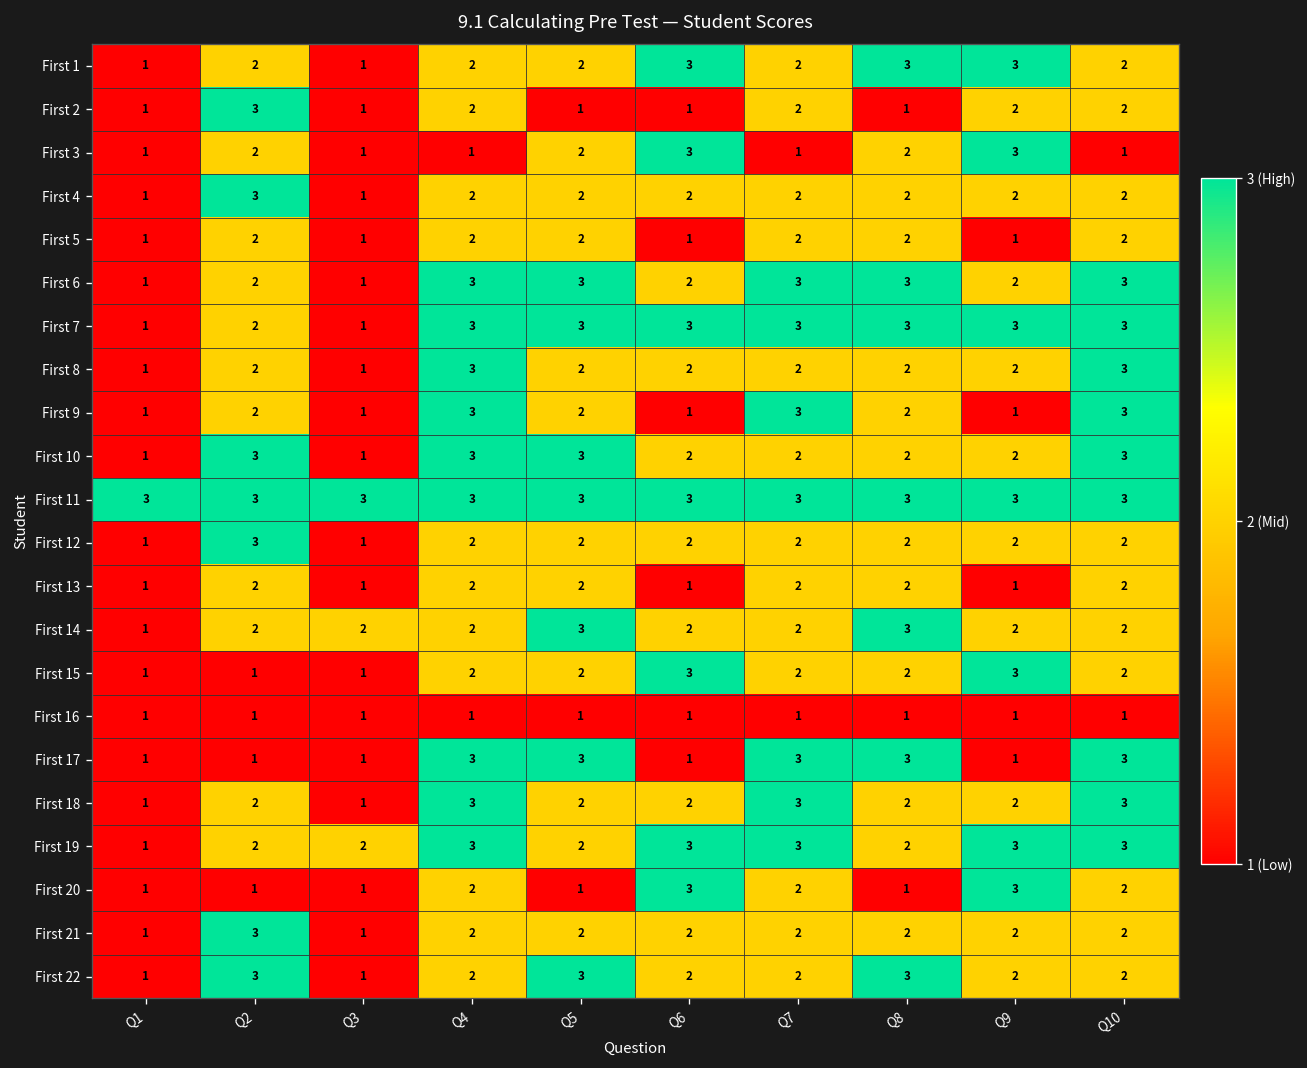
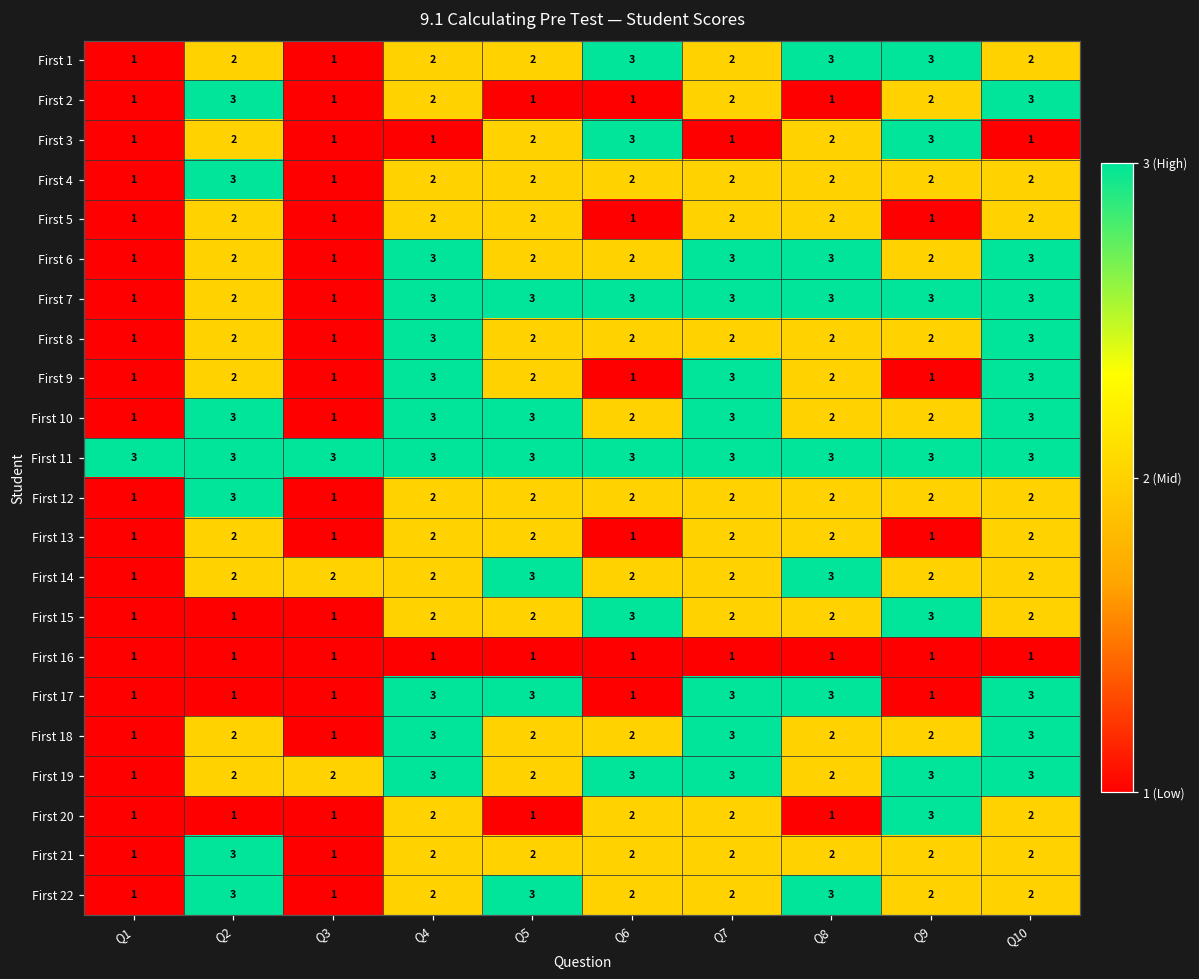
First 2, Q10: 2 -> 3
First 6, Q5: 3 -> 2
First 10, Q7: 2 -> 3
First 20, Q6: 3 -> 2
